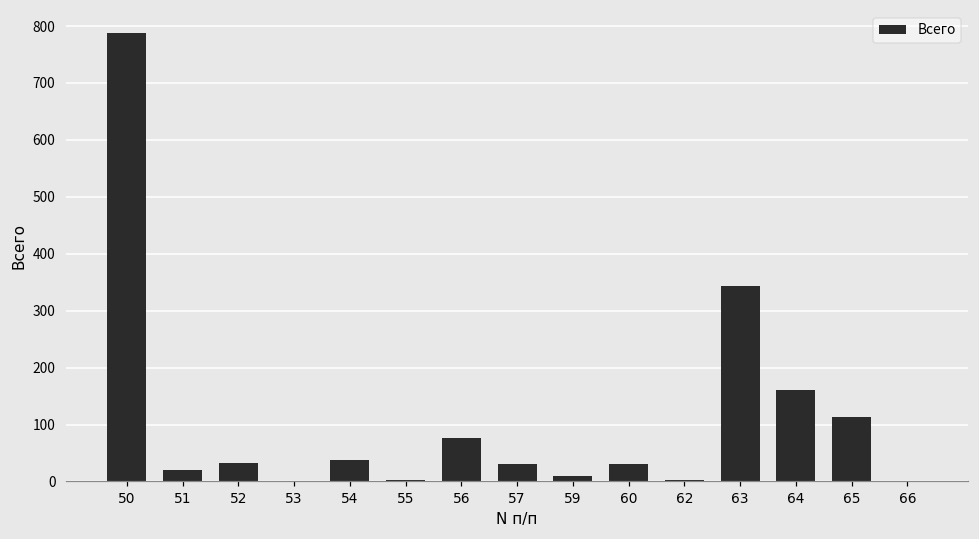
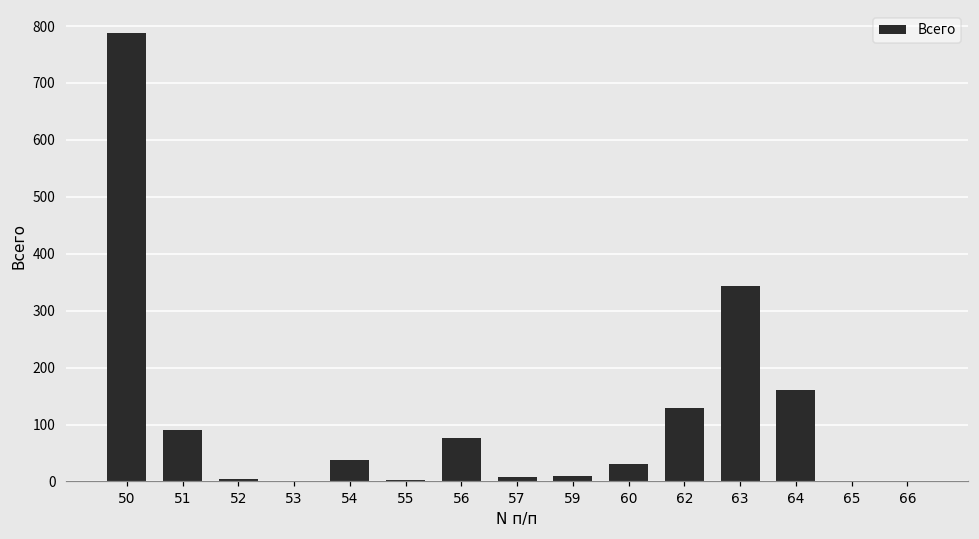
51: 20 -> 90
52: 30 -> 10
57: 30 -> 10
62: 0 -> 130
65: 110 -> 0
